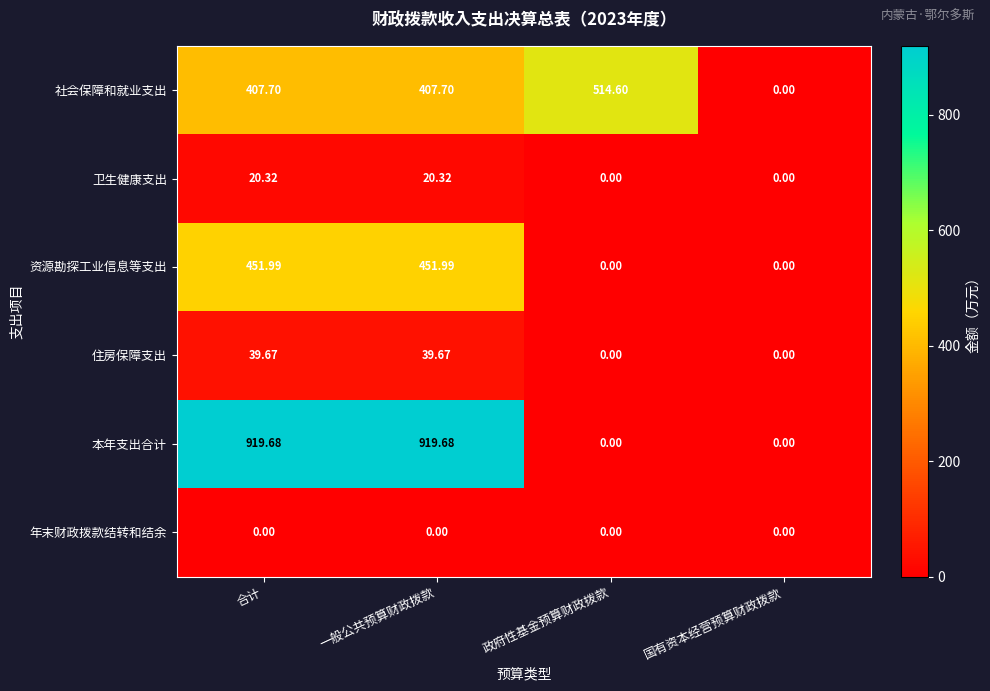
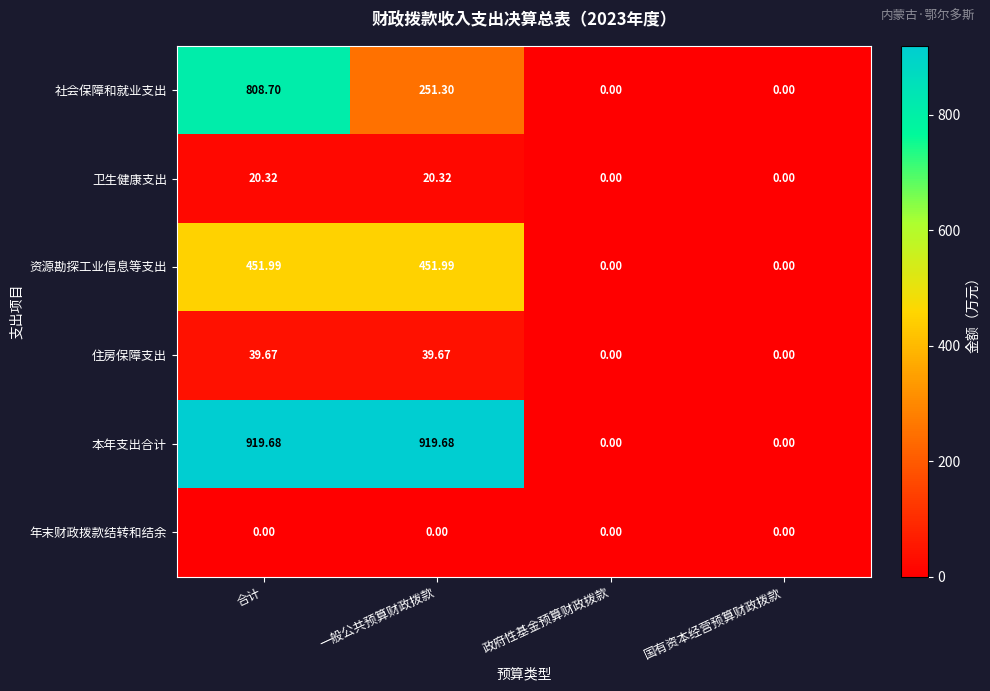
社会保障和就业支出, 合计: 407.70 -> 808.70
社会保障和就业支出, 一般公共预算财政拨款: 407.70 -> 251.30
社会保障和就业支出, 政府性基金预算财政拨款: 514.60 -> 0.00
